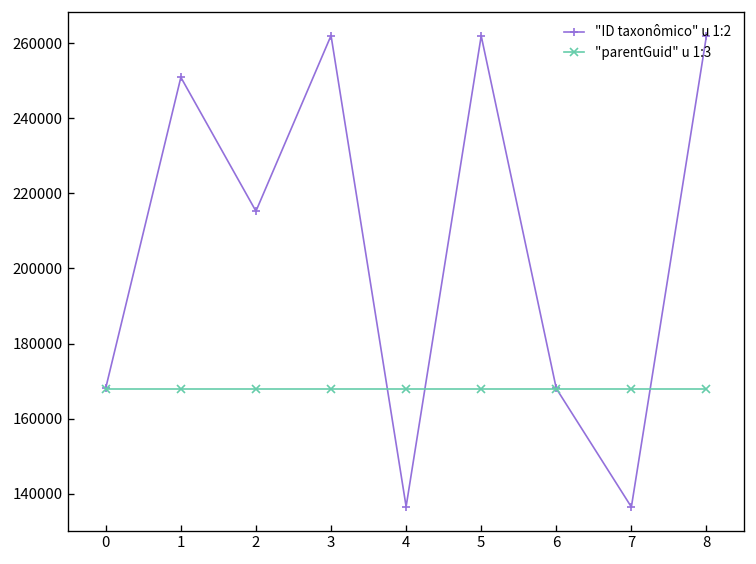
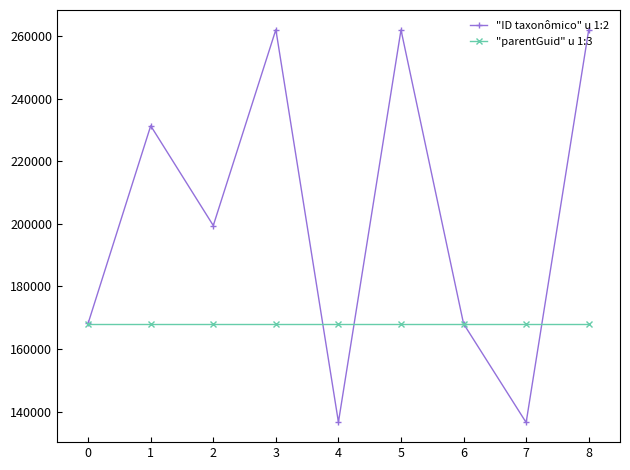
"ID taxonômico" u 1:2, 1: 251000 -> 231000
"ID taxonômico" u 1:2, 2: 215000 -> 199000
